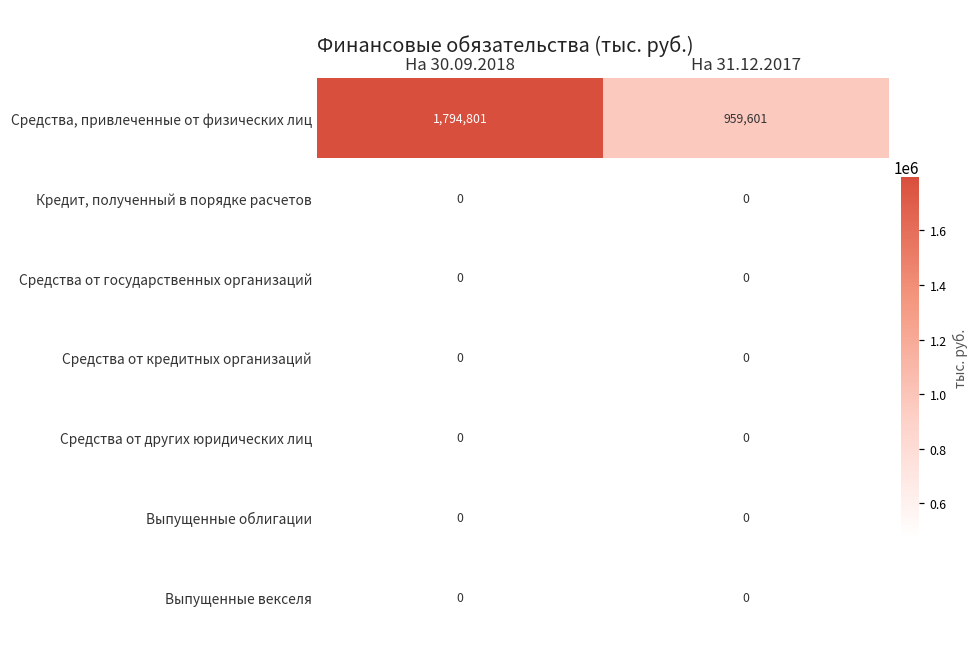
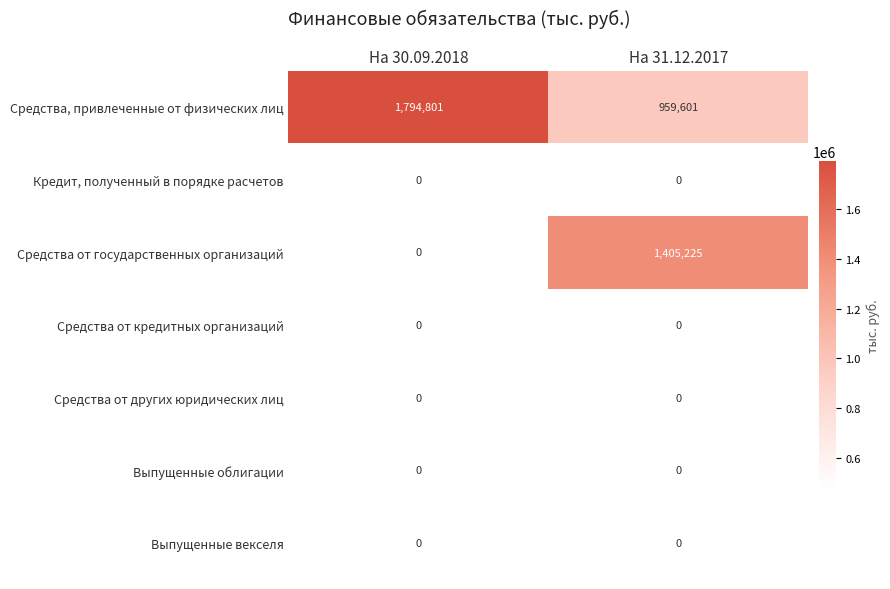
Средства от государственных организаций, На 31.12.2017: 0 -> 1,405,225
